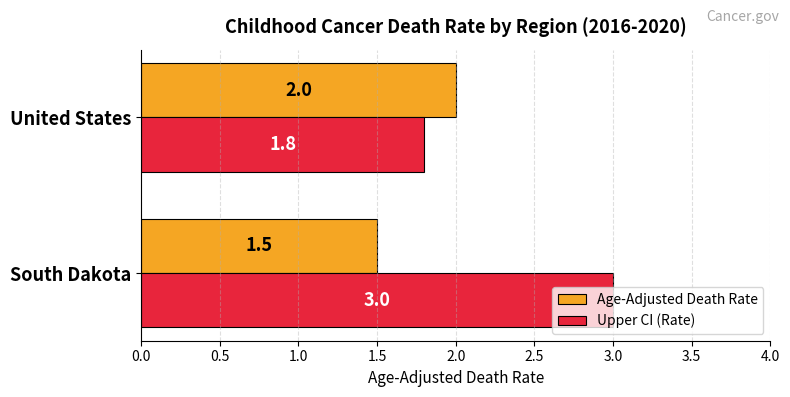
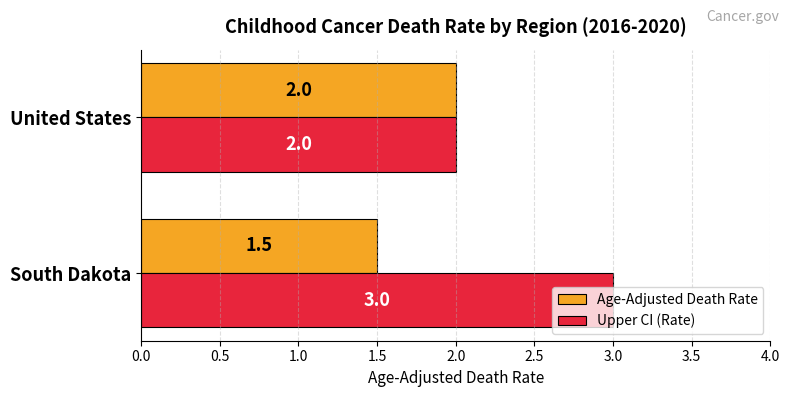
Upper CI (Rate), United States: 1.8 -> 2.0
